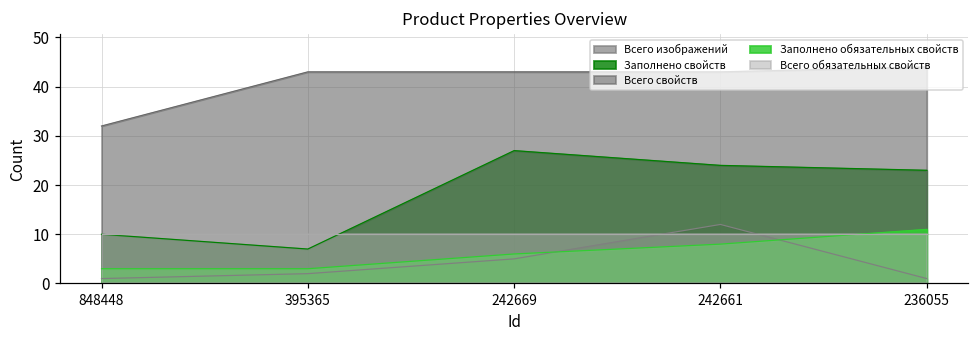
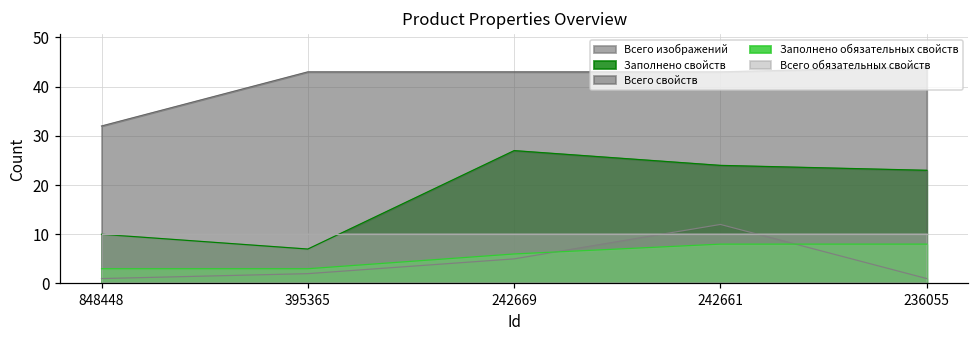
Заполнено обязательных свойств, 236055: 11 -> 8
